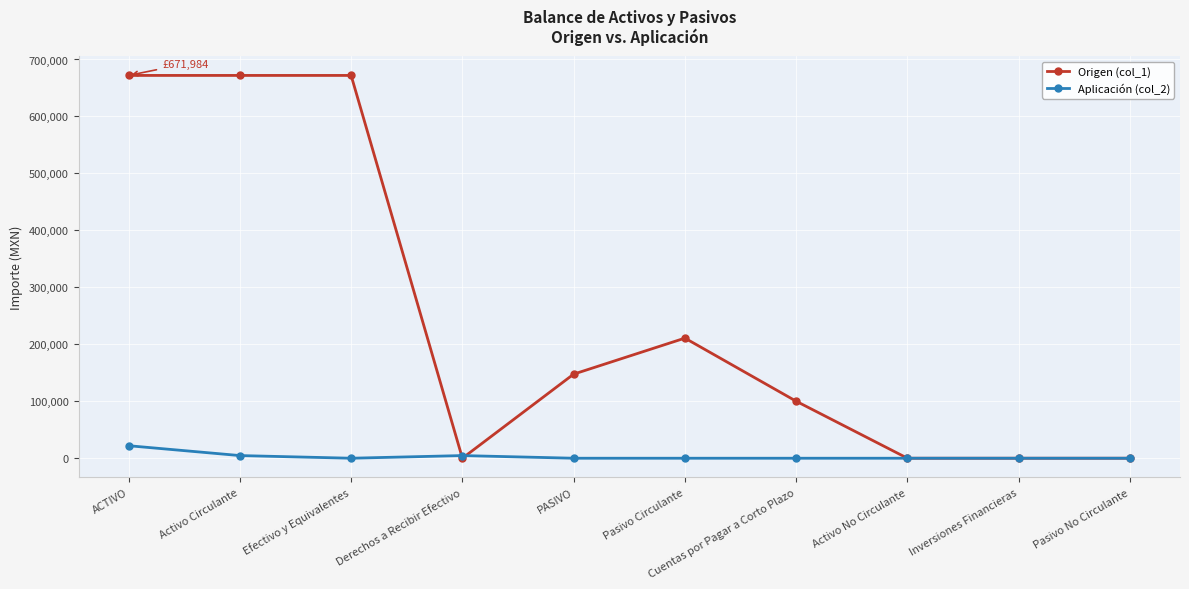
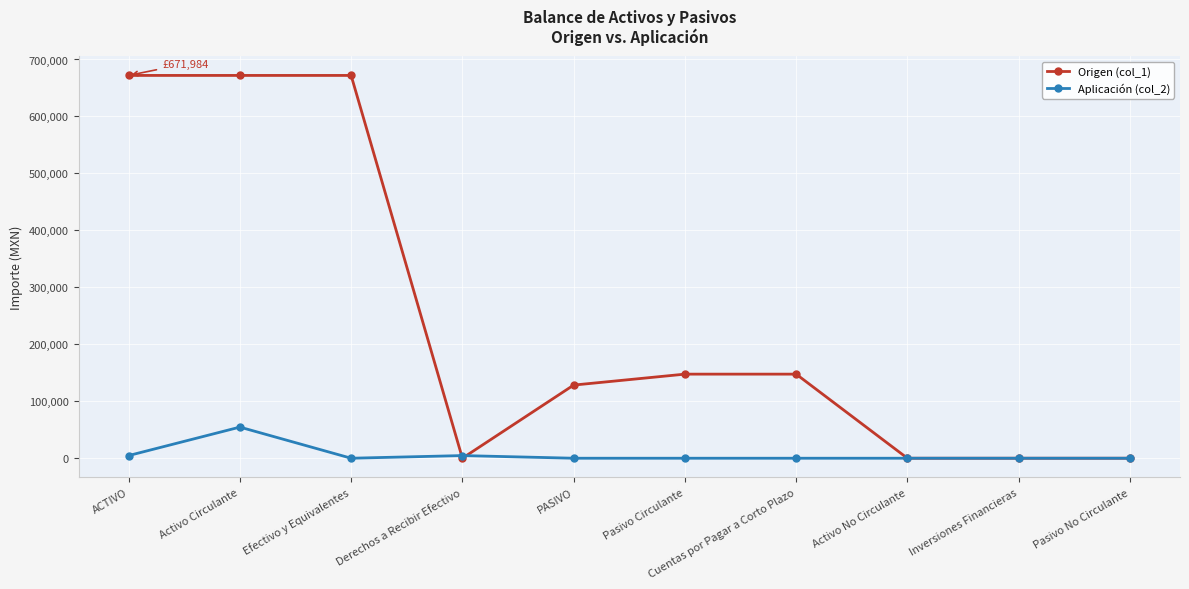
Aplicación (col_2), ACTIVO: 20,000 -> 0
Aplicación (col_2), Activo Circulante: 0 -> 50,000
Origen (col_1), PASIVO: 150,000 -> 130,000
Origen (col_1), Pasivo Circulante: 210,000 -> 150,000
Origen (col_1), Cuentas por Pagar a Corto Plazo: 100,000 -> 150,000
